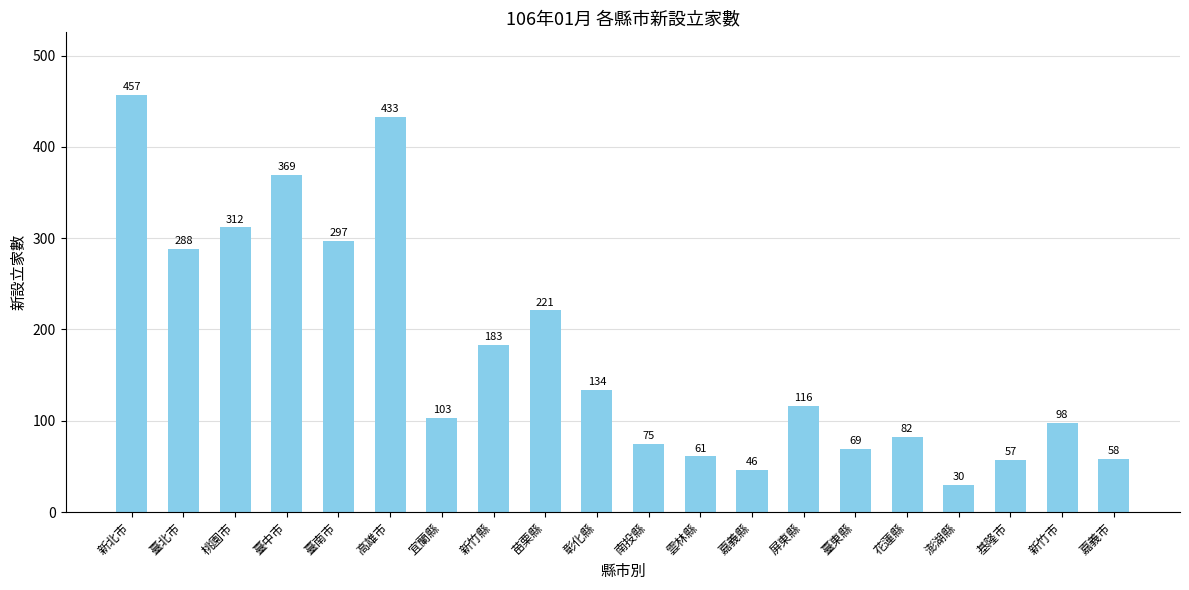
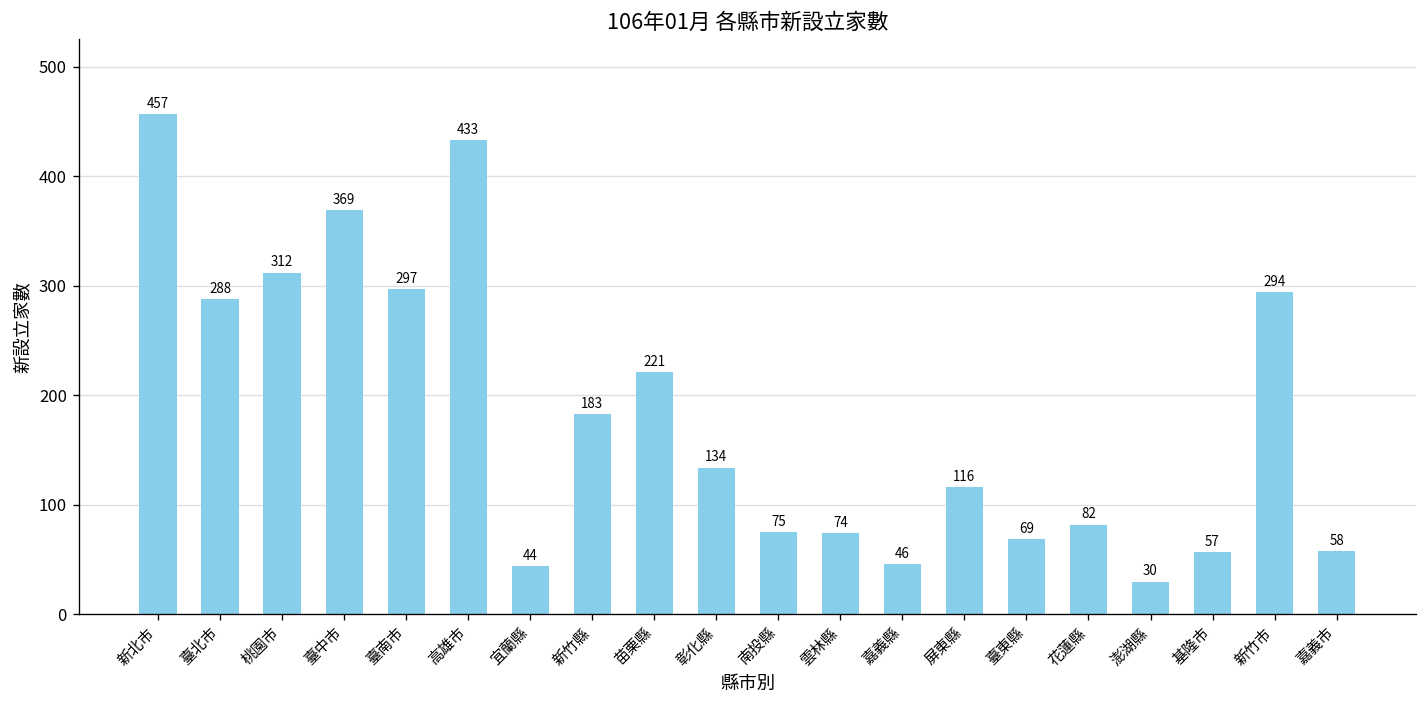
宜蘭縣: 103 -> 44
雲林縣: 61 -> 74
新竹市: 98 -> 294
